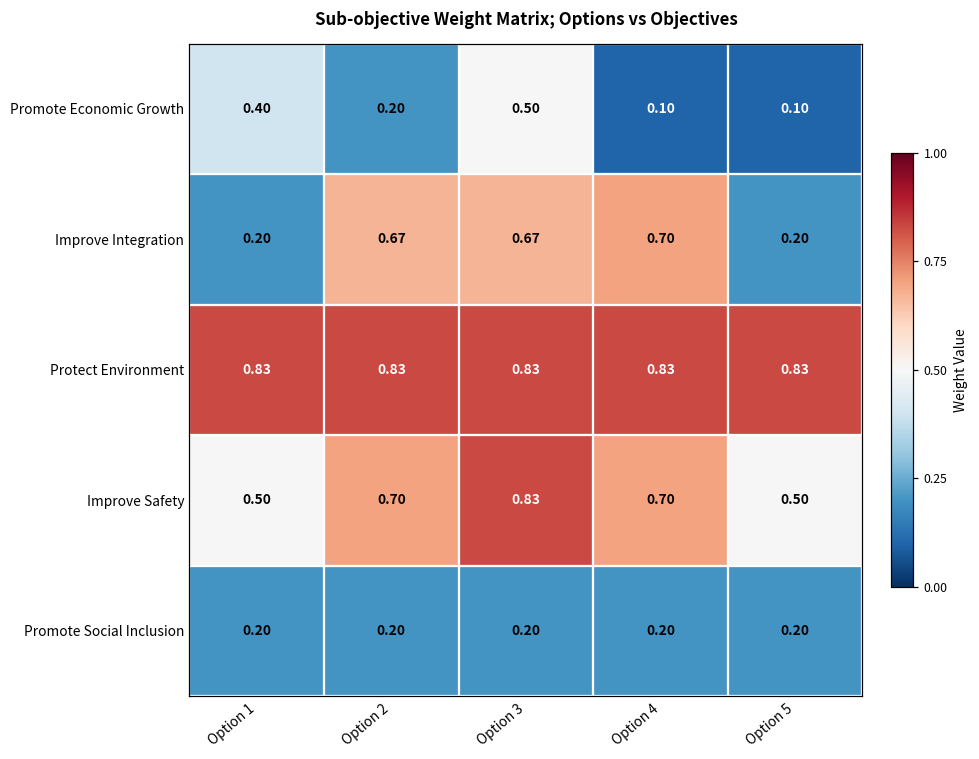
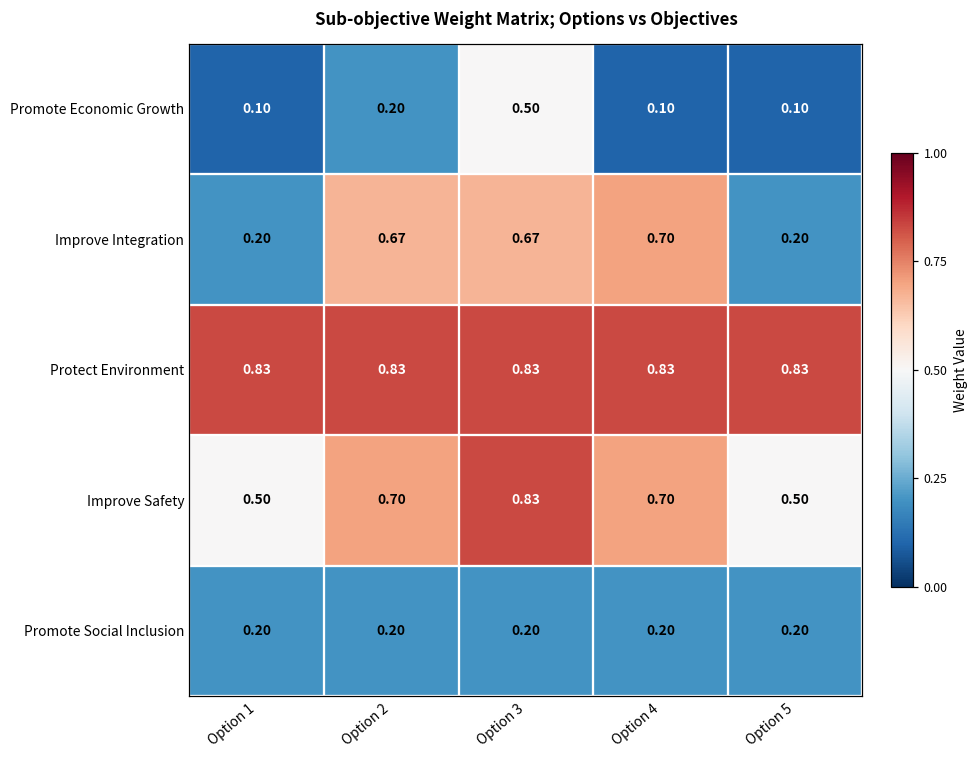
Promote Economic Growth, Option 1: 0.40 -> 0.10
